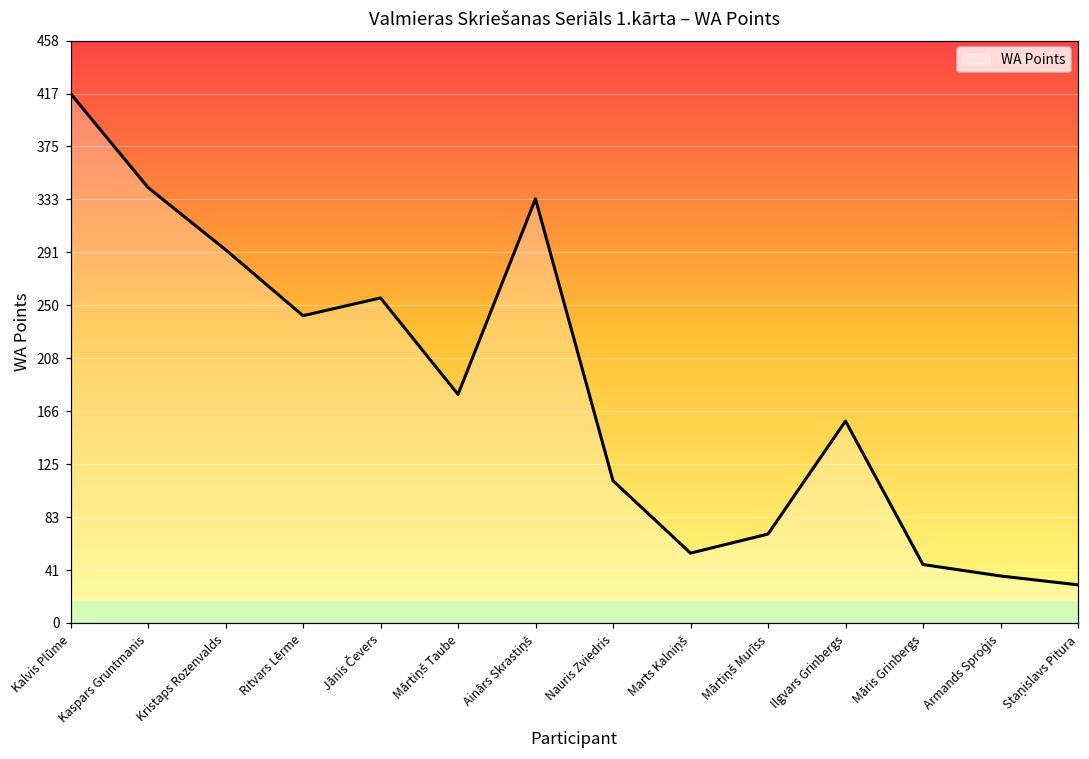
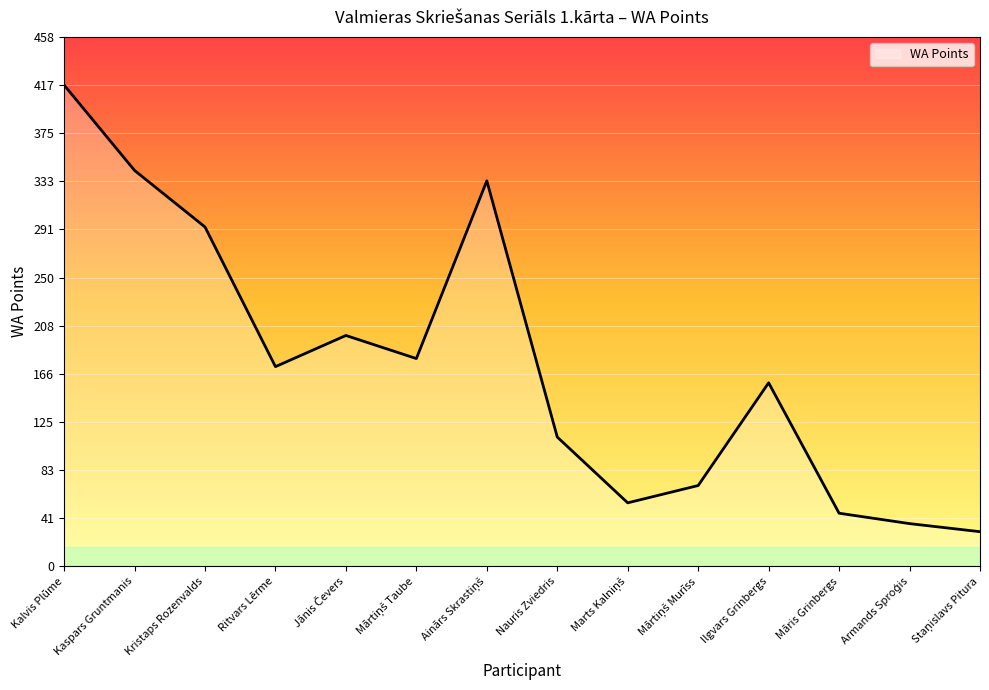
Ritvars Lērme: 242 -> 173
Jānis Čevers: 256 -> 200
